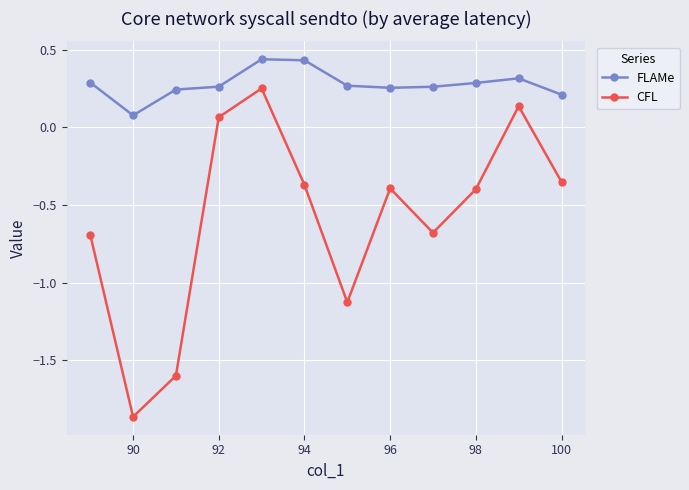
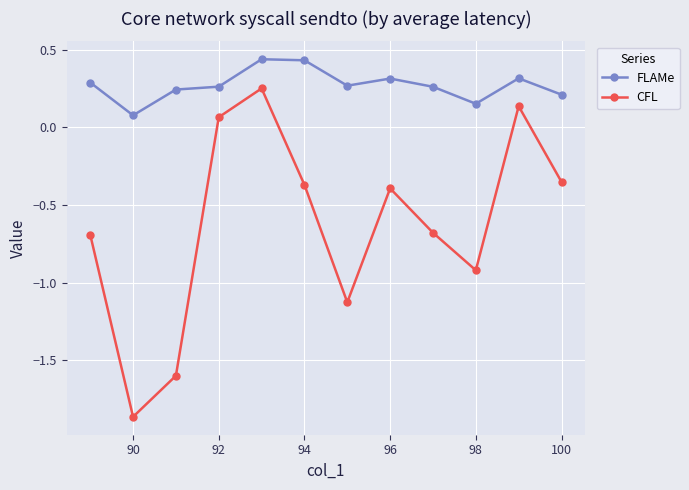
FLAMe, 96: 0.25 -> 0.31
FLAMe, 98: 0.29 -> 0.15
CFL, 98: -0.40 -> -0.92
